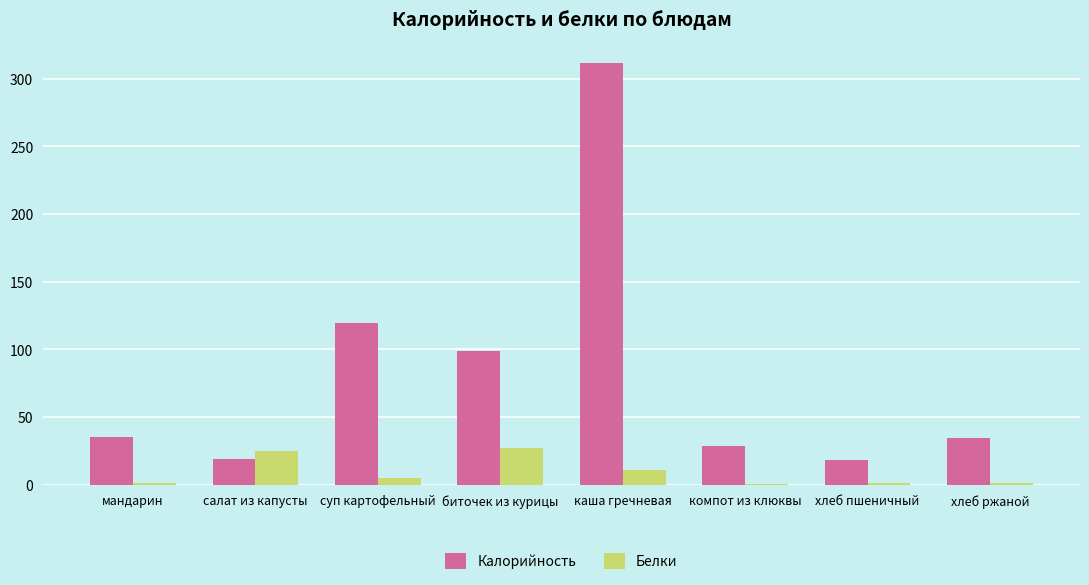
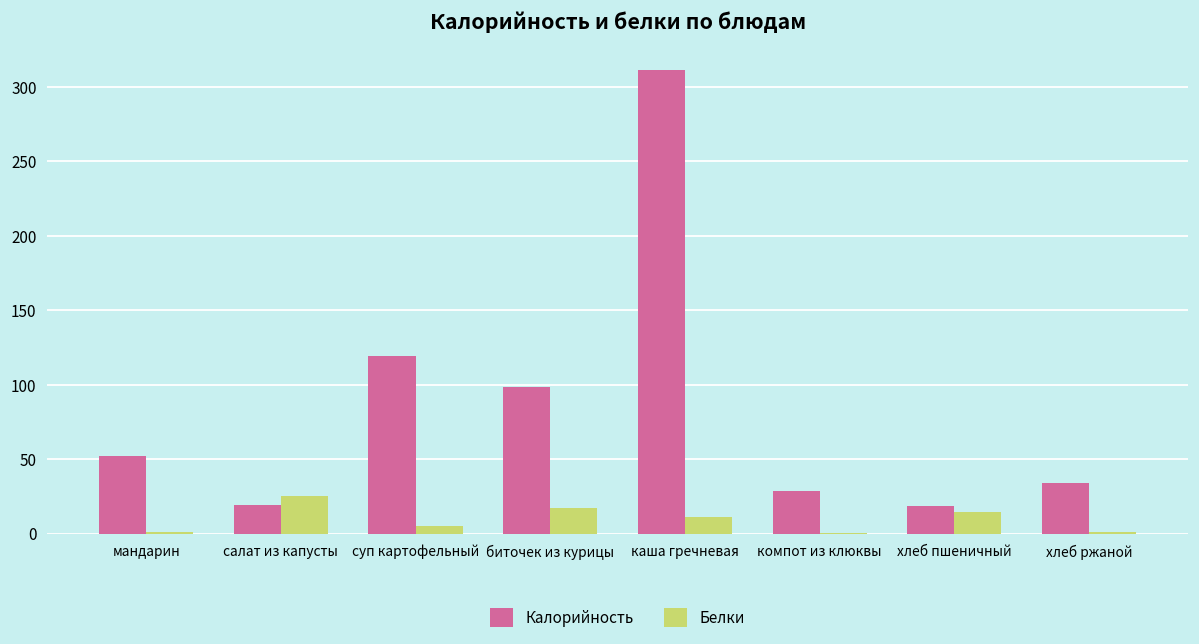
Калорийность, мандарин: 35 -> 52
Белки, биточек из курицы: 27 -> 17
Белки, хлеб пшеничный: 2 -> 14
